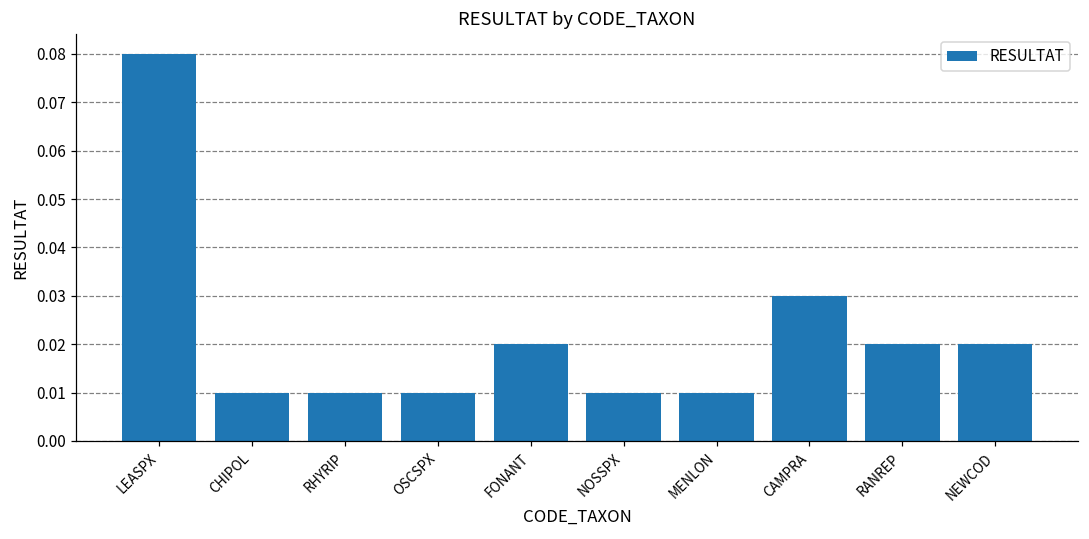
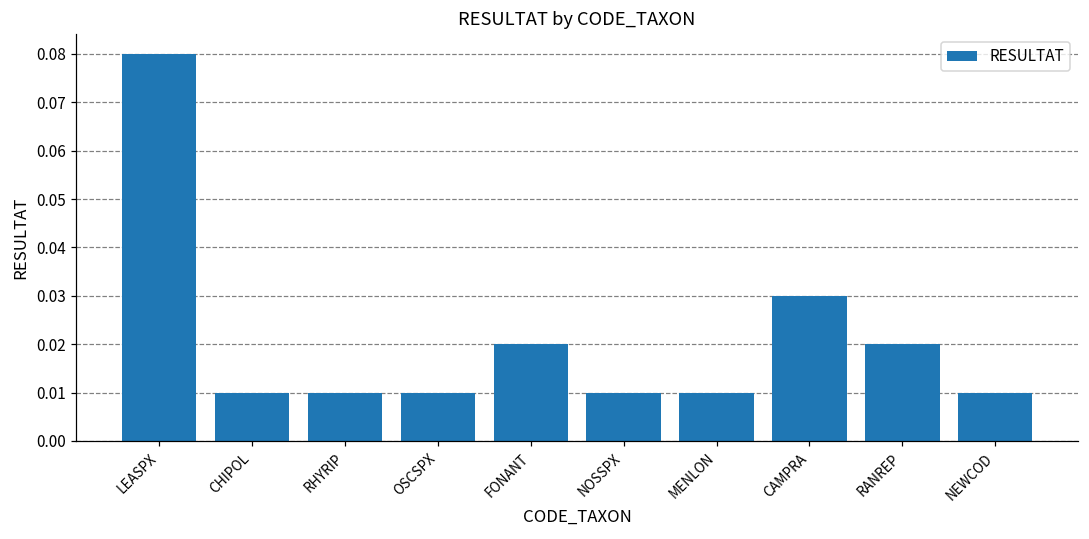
NEWCOD: 0.02 -> 0.01
